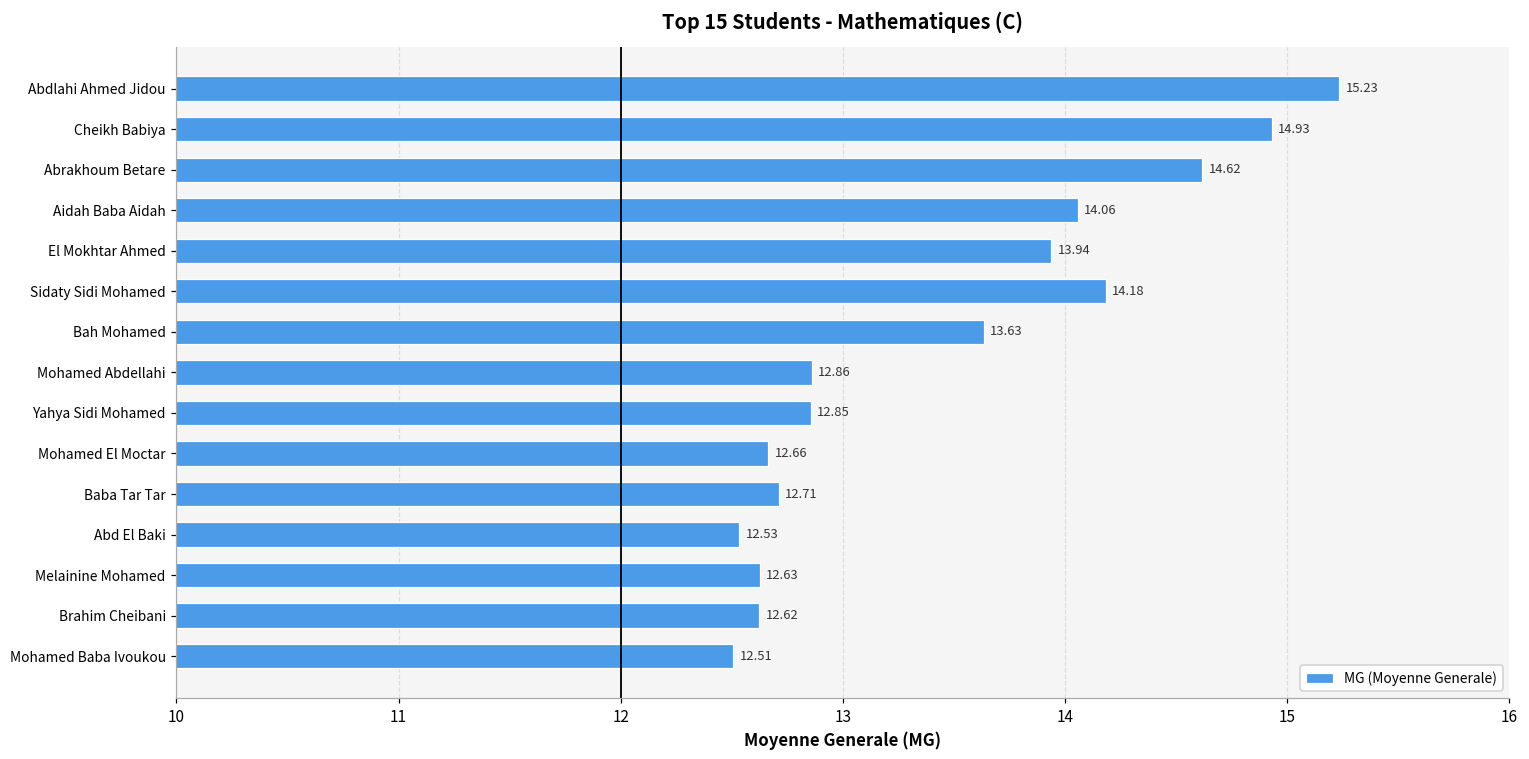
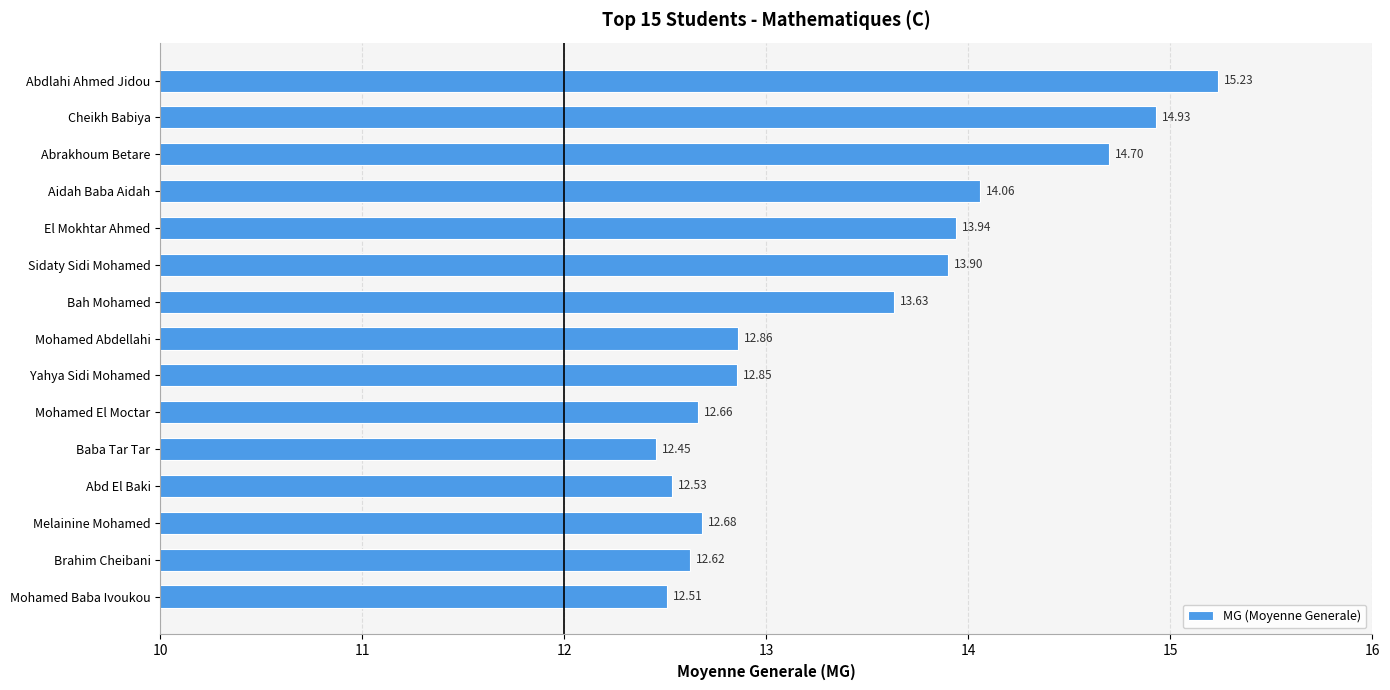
Abrakhoum Betare: 14.62 -> 14.70
Sidaty Sidi Mohamed: 14.18 -> 13.90
Baba Tar Tar: 12.71 -> 12.45
Melainine Mohamed: 12.63 -> 12.68
